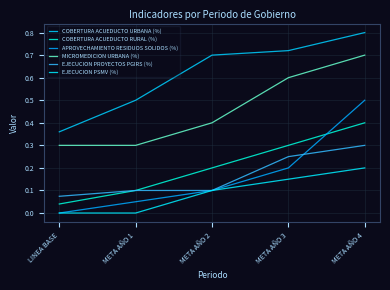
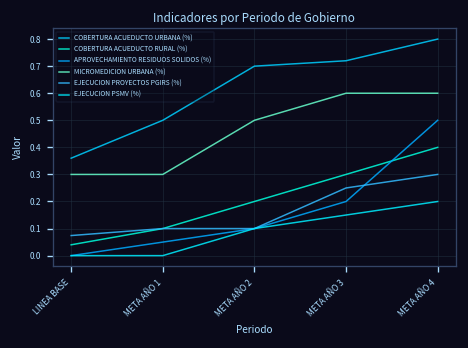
MICROMEDICION URBANA (%), META AÑO 2: 0.4 -> 0.5
MICROMEDICION URBANA (%), META AÑO 4: 0.7 -> 0.6
